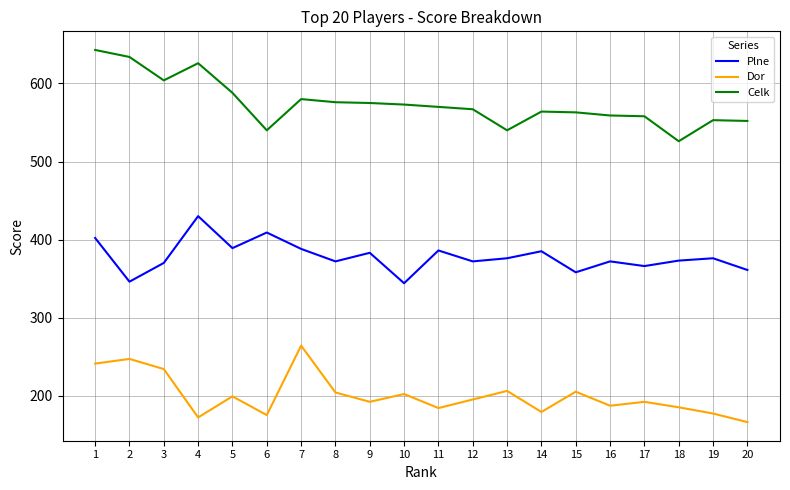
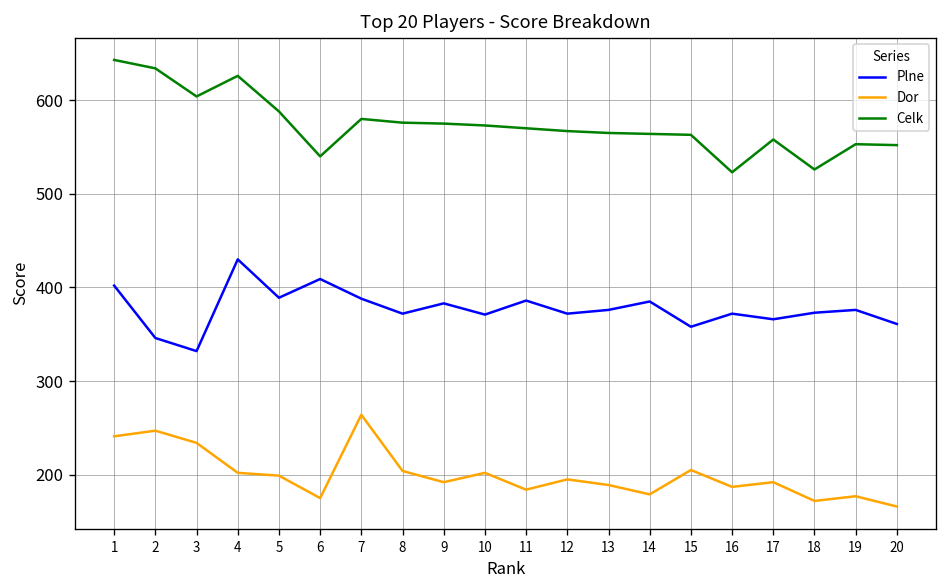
Plne, 3: 370 -> 330
Dor, 4: 170 -> 200
Plne, 10: 340 -> 370
Dor, 13: 210 -> 190
Celk, 13: 540 -> 570
Celk, 16: 560 -> 520
Dor, 18: 190 -> 170
